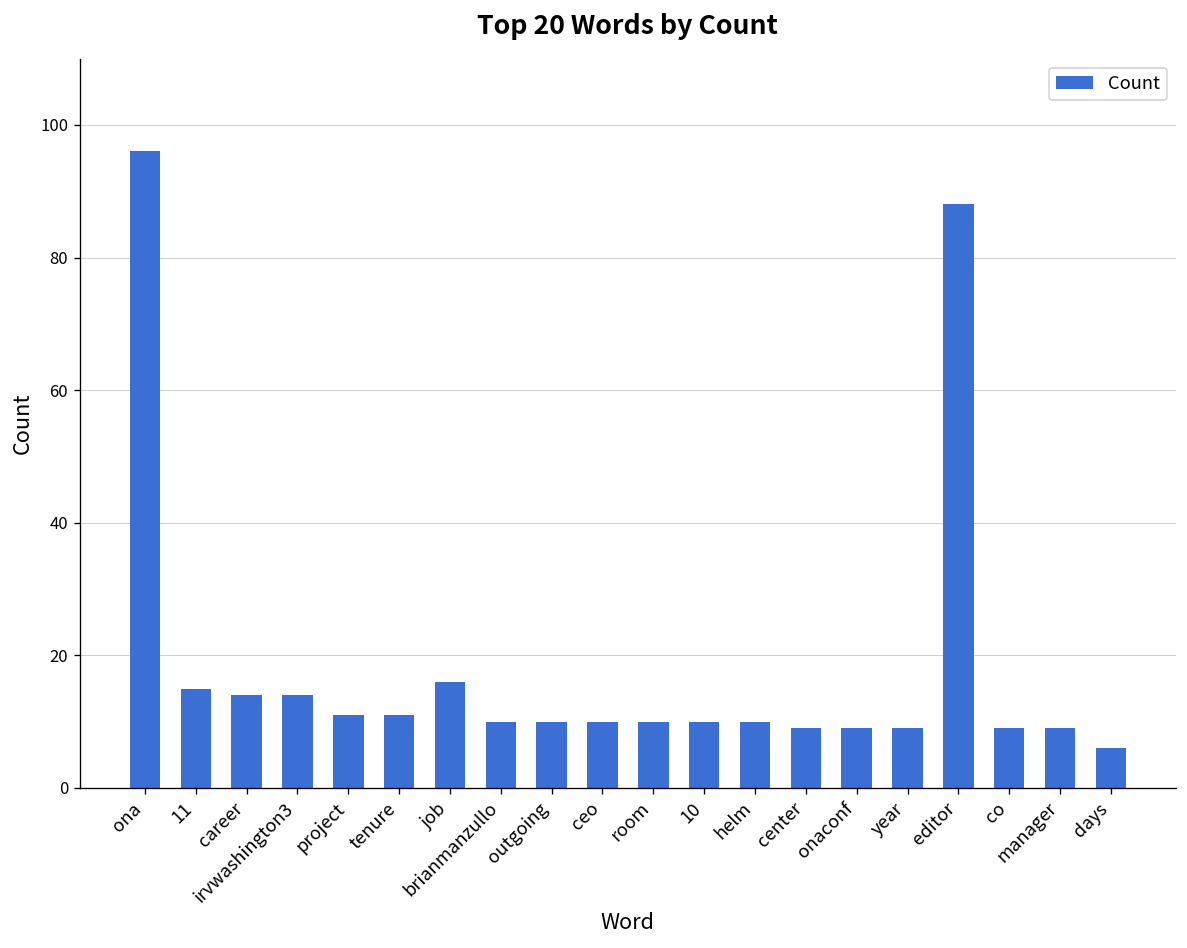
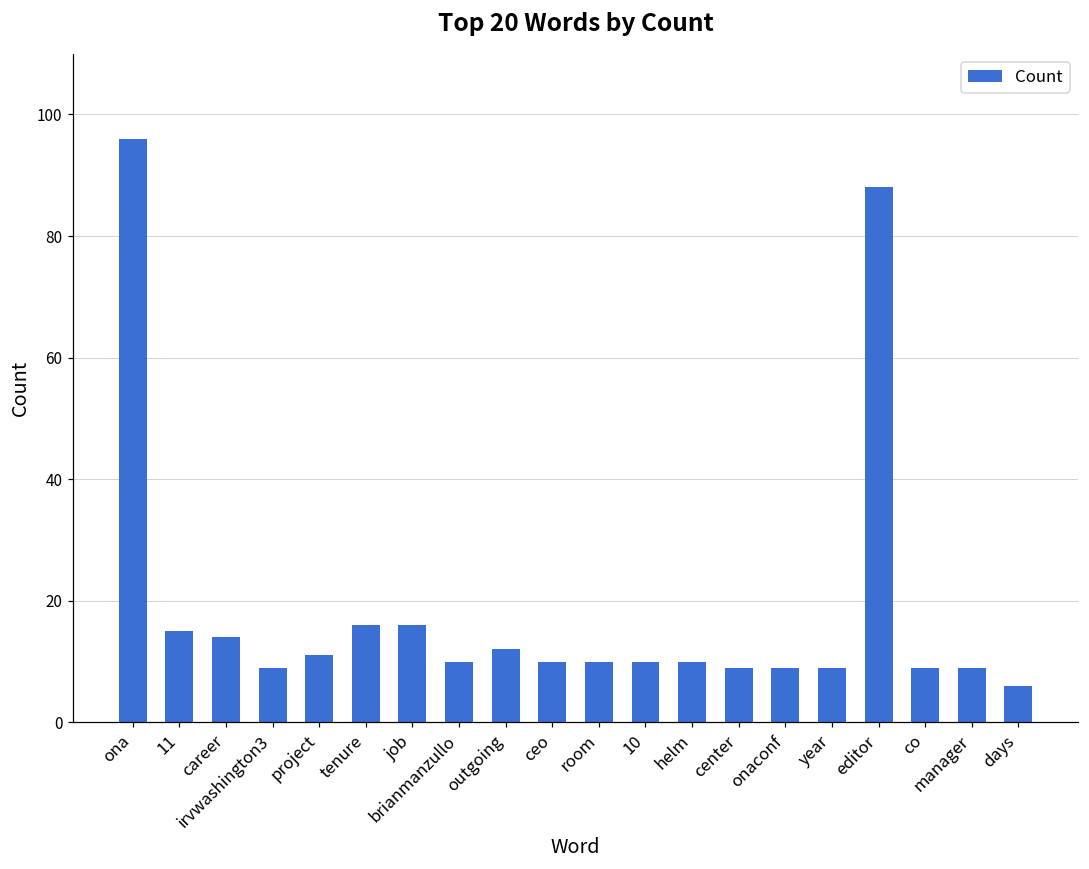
irvwashington3: 14 -> 9
tenure: 11 -> 16
outgoing: 10 -> 12
